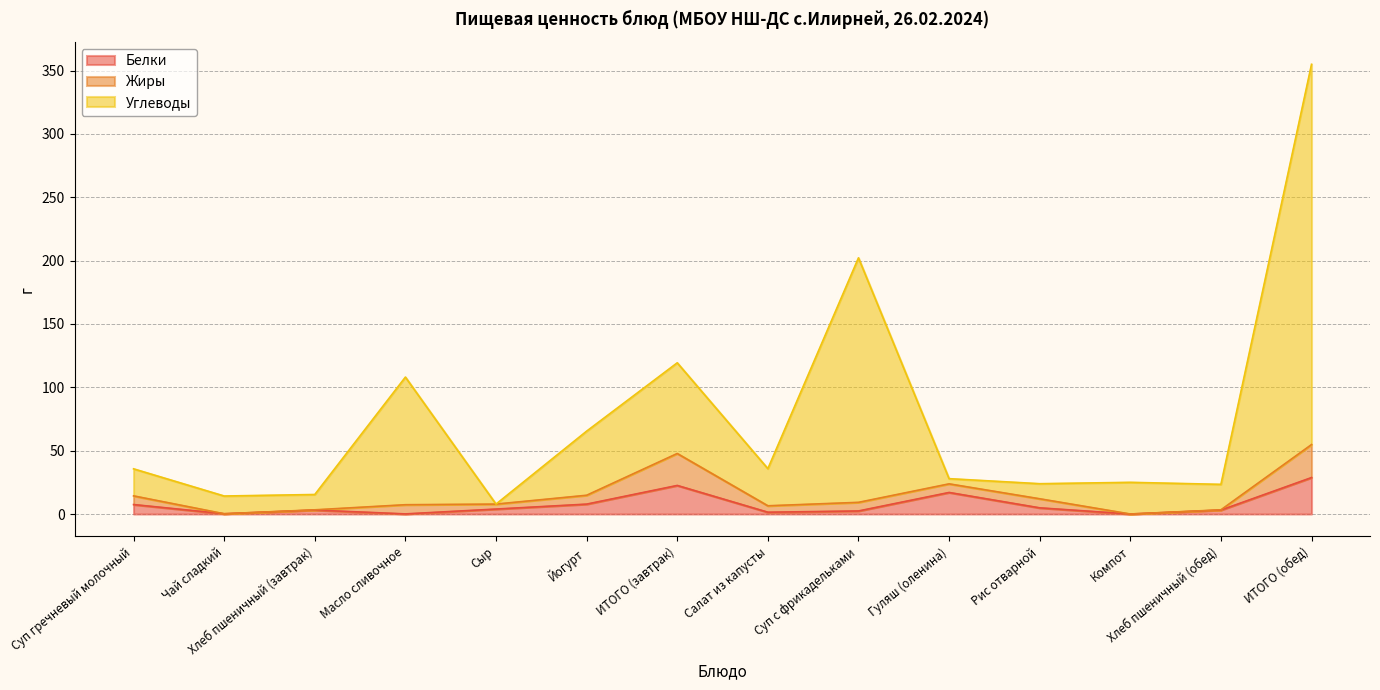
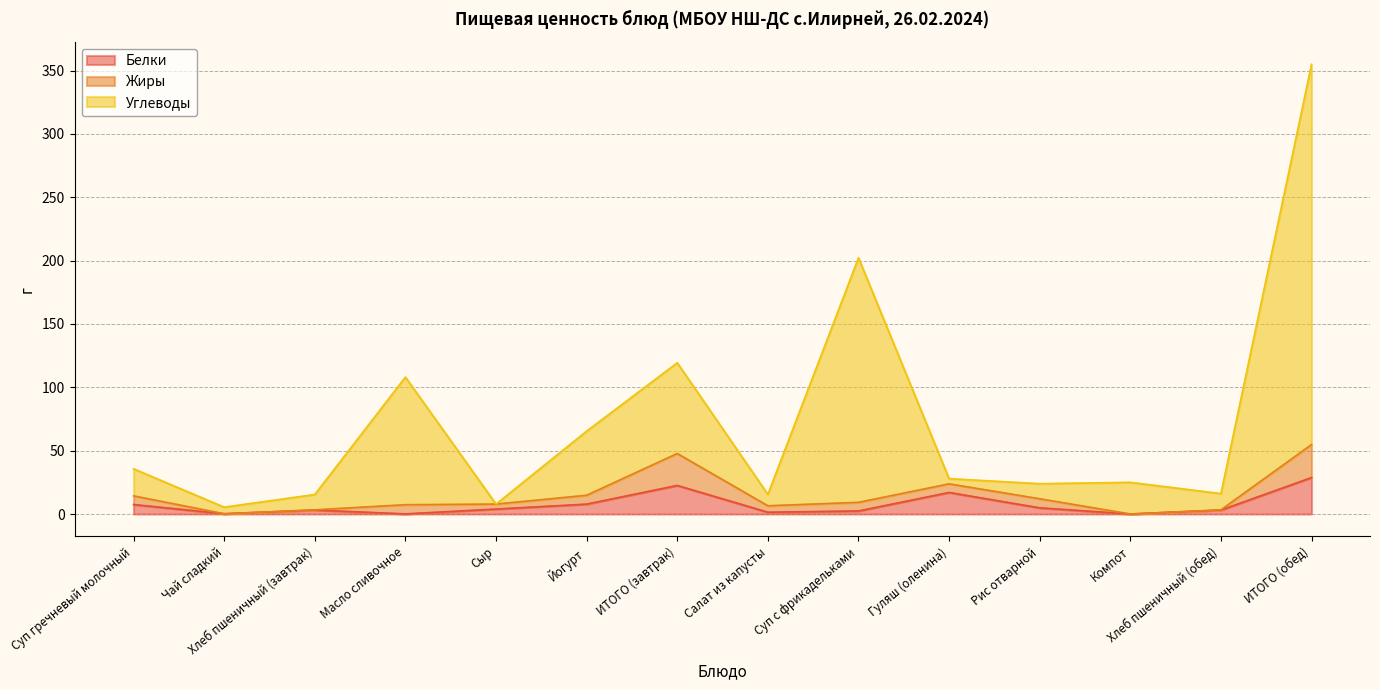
Углеводы, Чай сладкий: 14 -> 5
Углеводы, Салат из капусты: 29 -> 9
Углеводы, Хлеб пшеничный (обед): 20 -> 13
